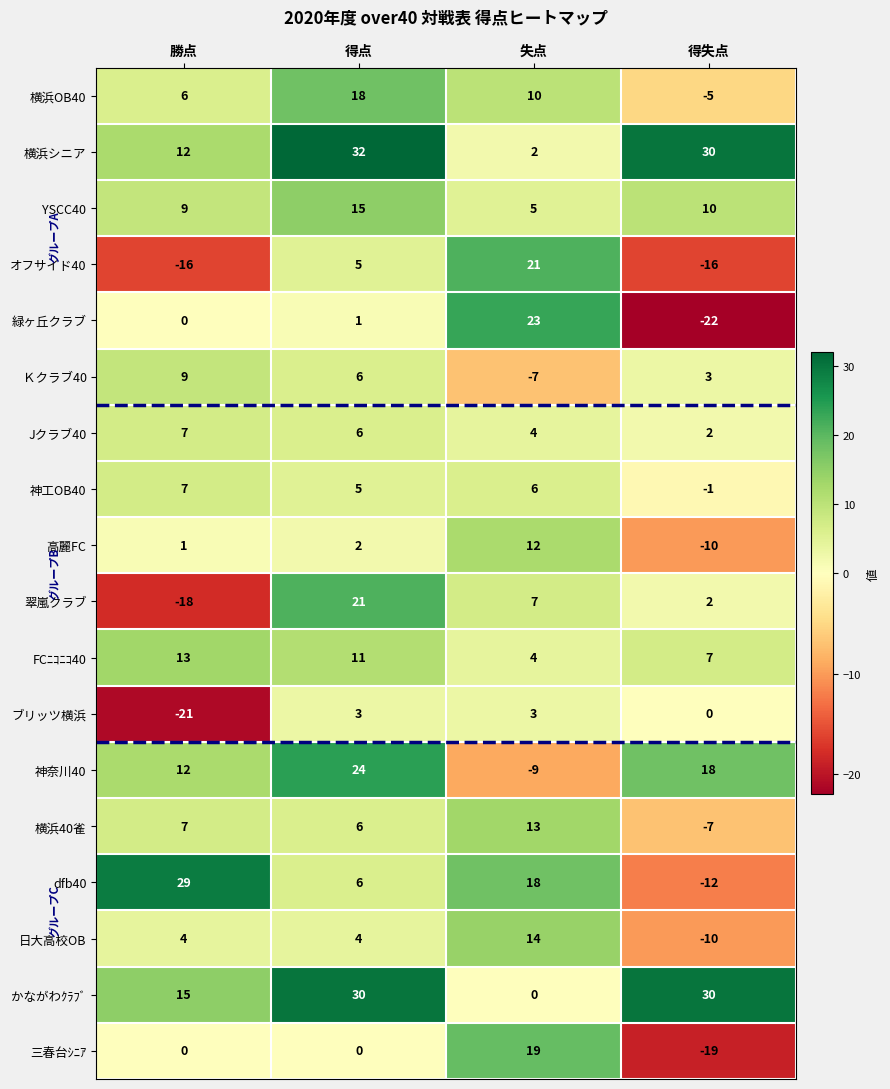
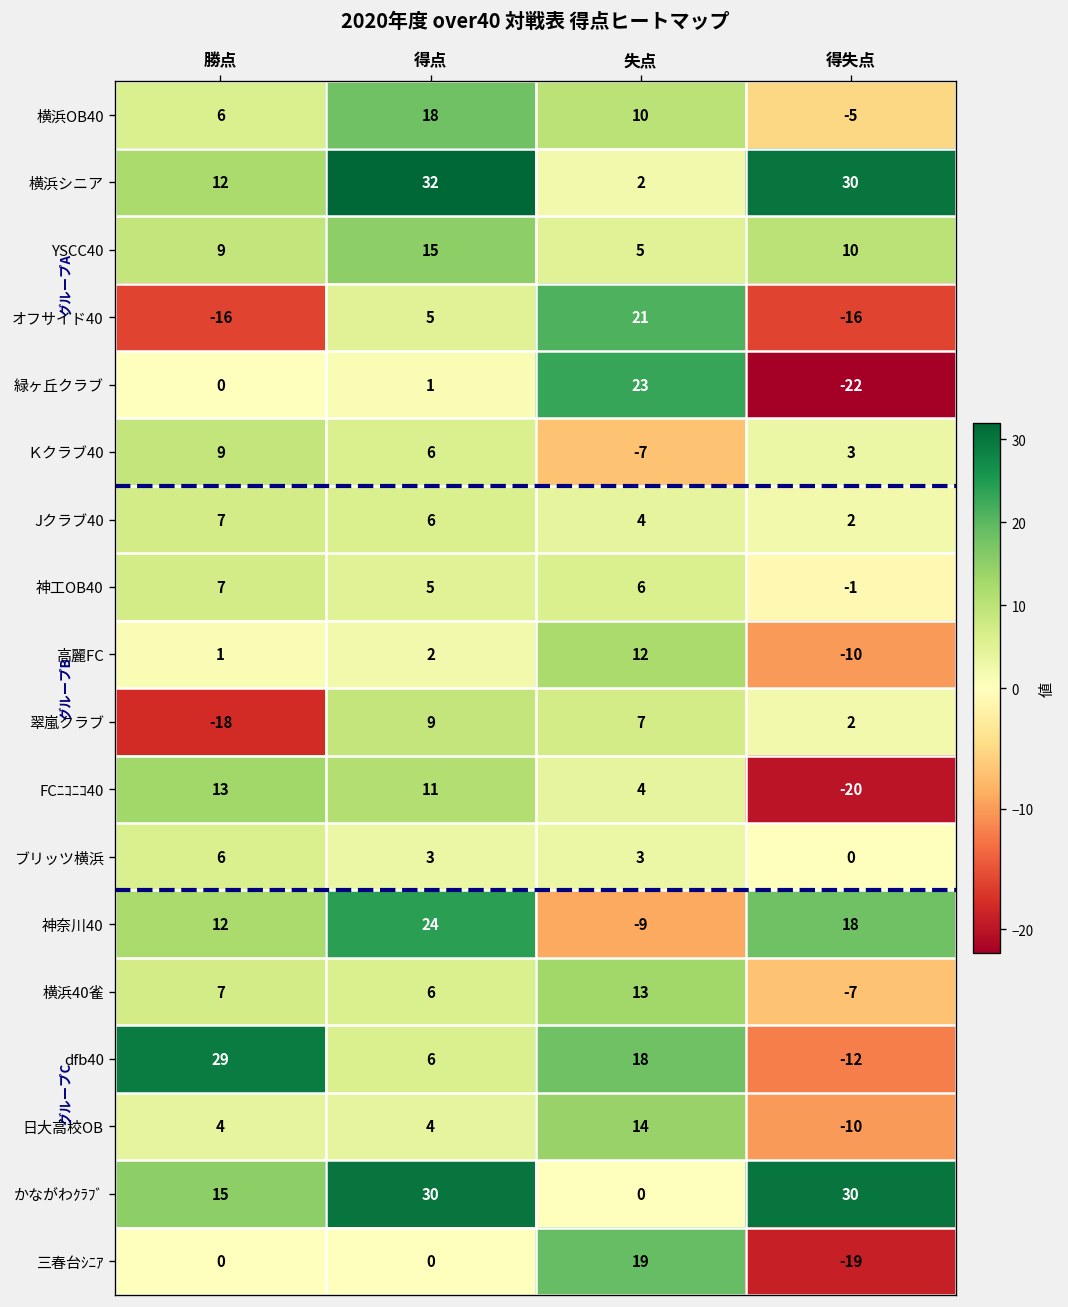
翠嵐クラブ, 得点: 21 -> 9
FCﾆｺﾆｺ40, 得失点: 7 -> -20
ブリッツ横浜, 勝点: -21 -> 6
